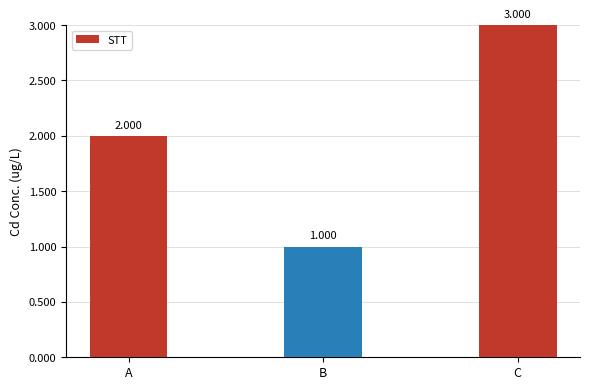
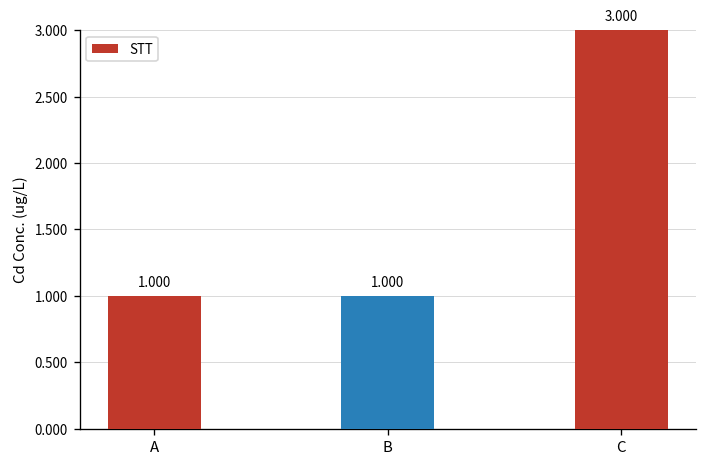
A: 2.000 -> 1.000
